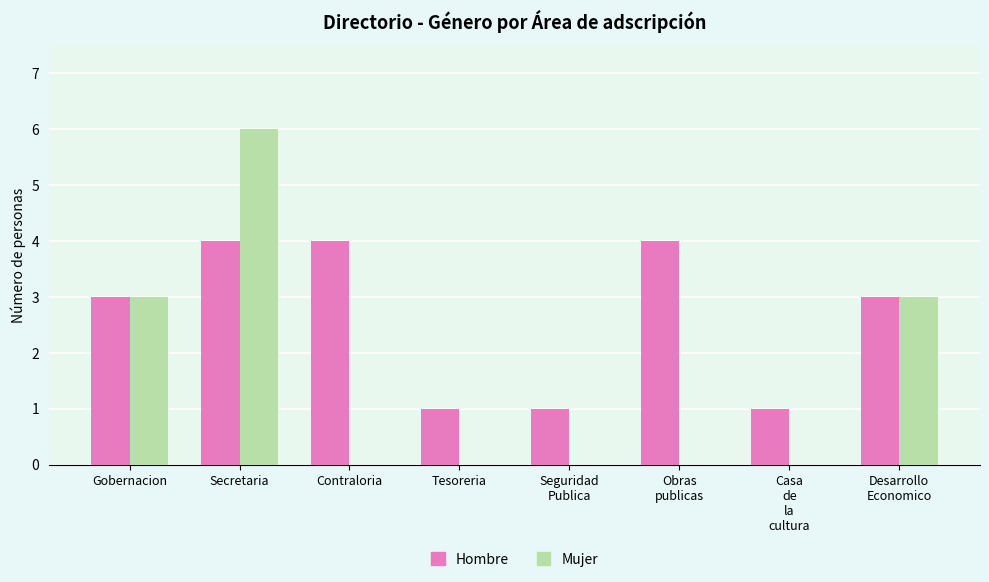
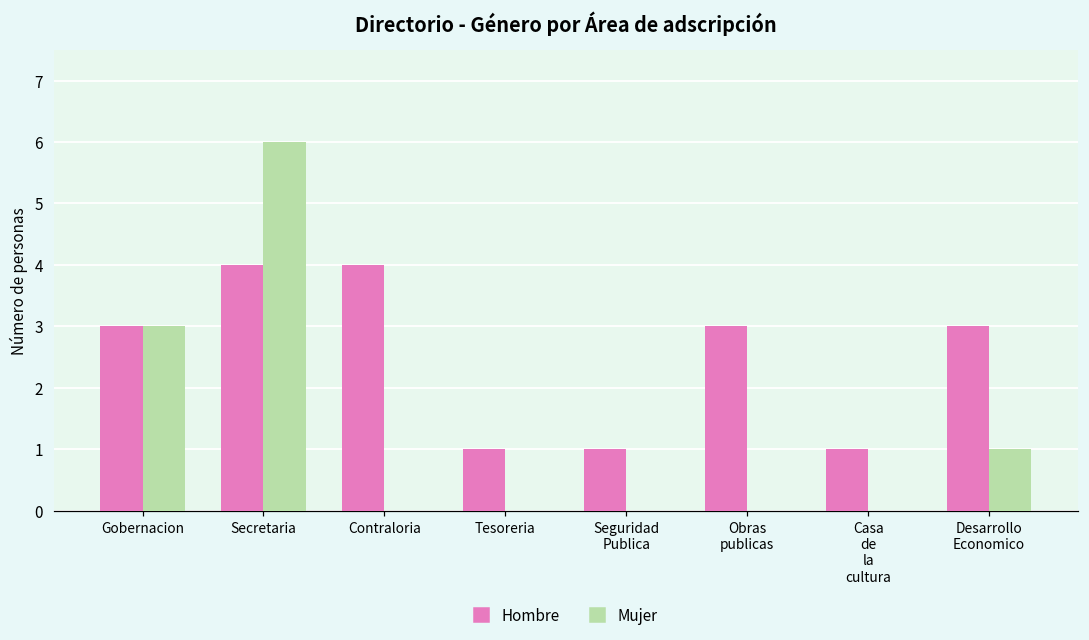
Hombre, Obras publicas: 4 -> 3
Mujer, Desarrollo Economico: 3 -> 1
